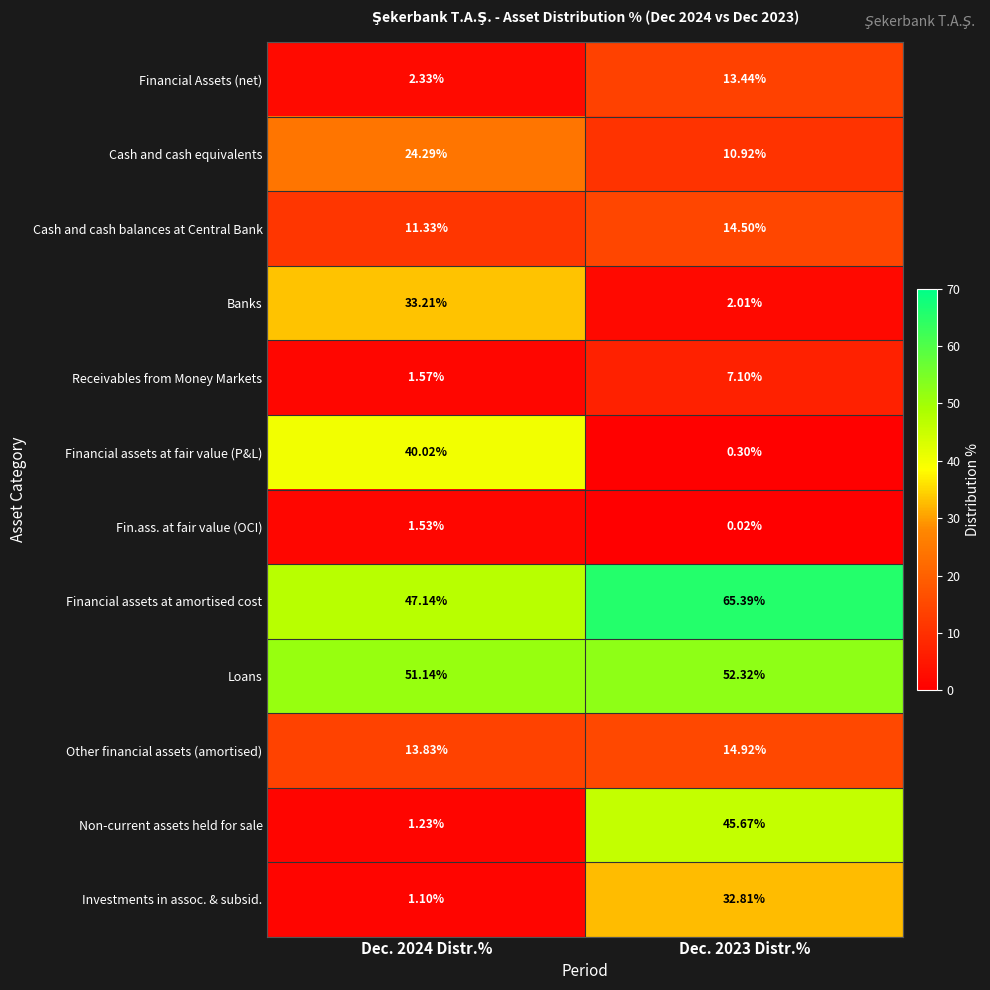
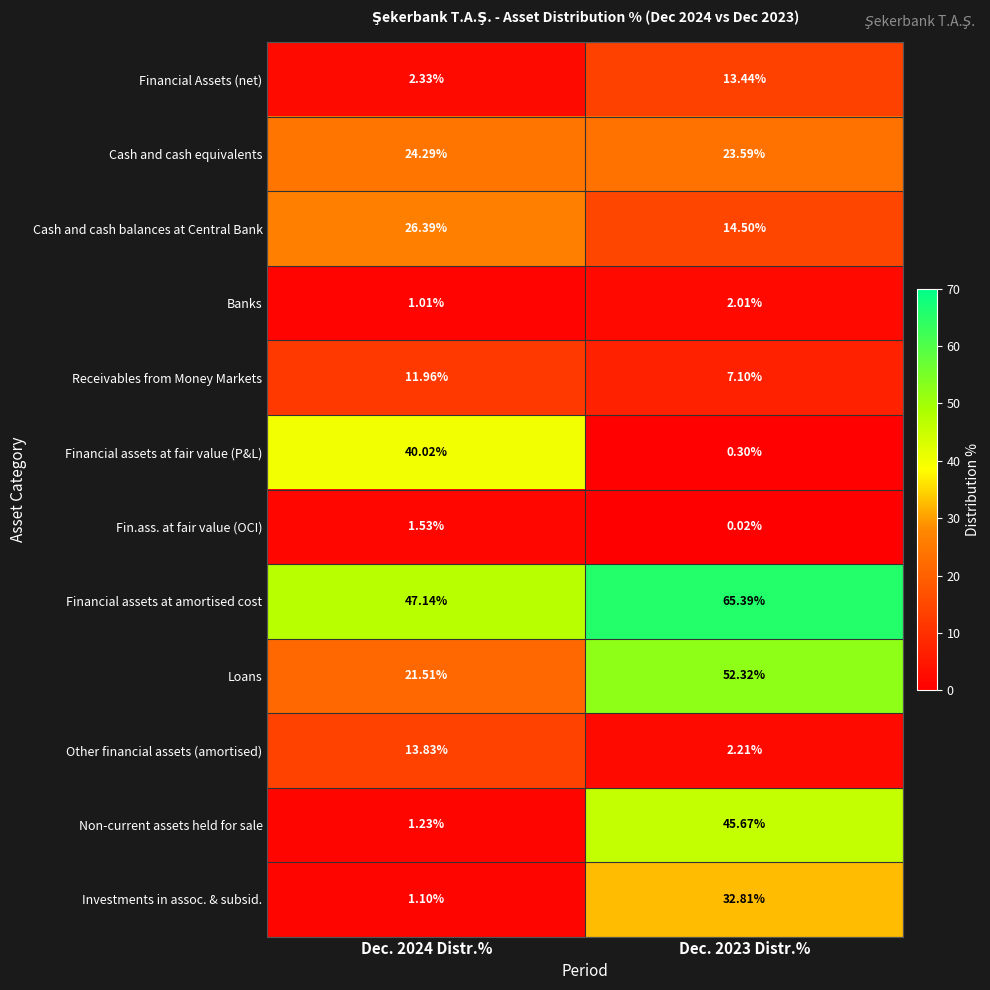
Cash and cash equivalents, Dec. 2023 Distr.%: 10.92% -> 23.59%
Cash and cash balances at Central Bank, Dec. 2024 Distr.%: 11.33% -> 26.39%
Banks, Dec. 2024 Distr.%: 33.21% -> 1.01%
Receivables from Money Markets, Dec. 2024 Distr.%: 1.57% -> 11.96%
Loans, Dec. 2024 Distr.%: 51.14% -> 21.51%
Other financial assets (amortised), Dec. 2023 Distr.%: 14.92% -> 2.21%
